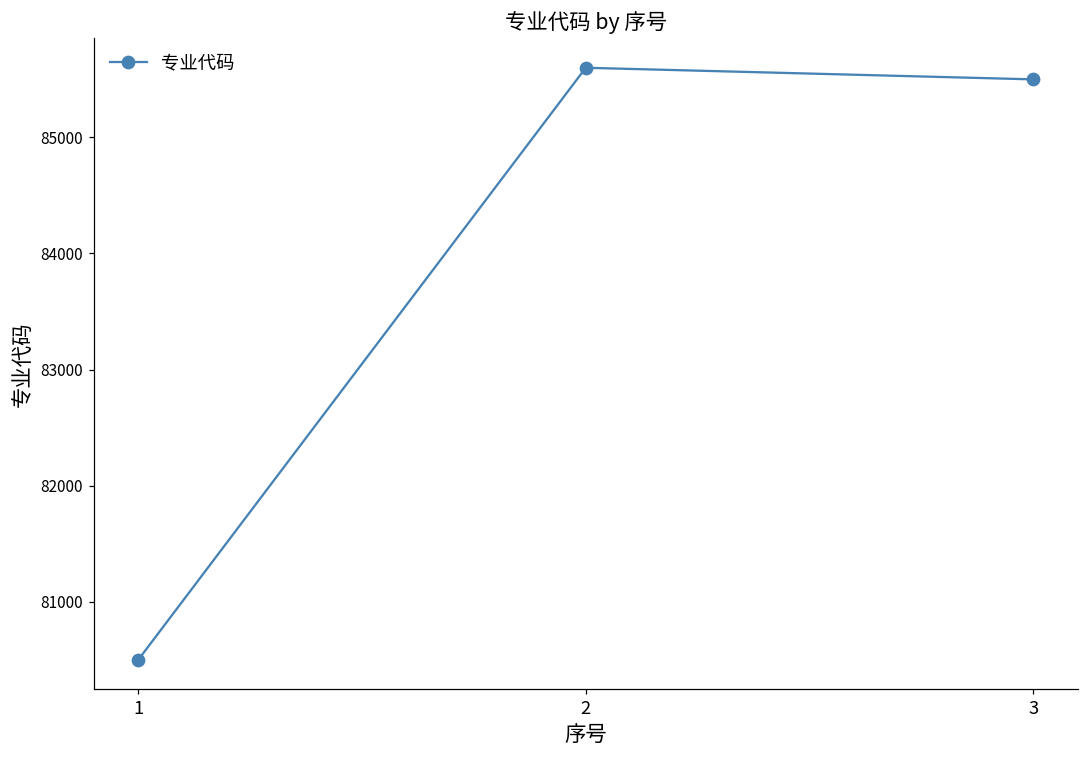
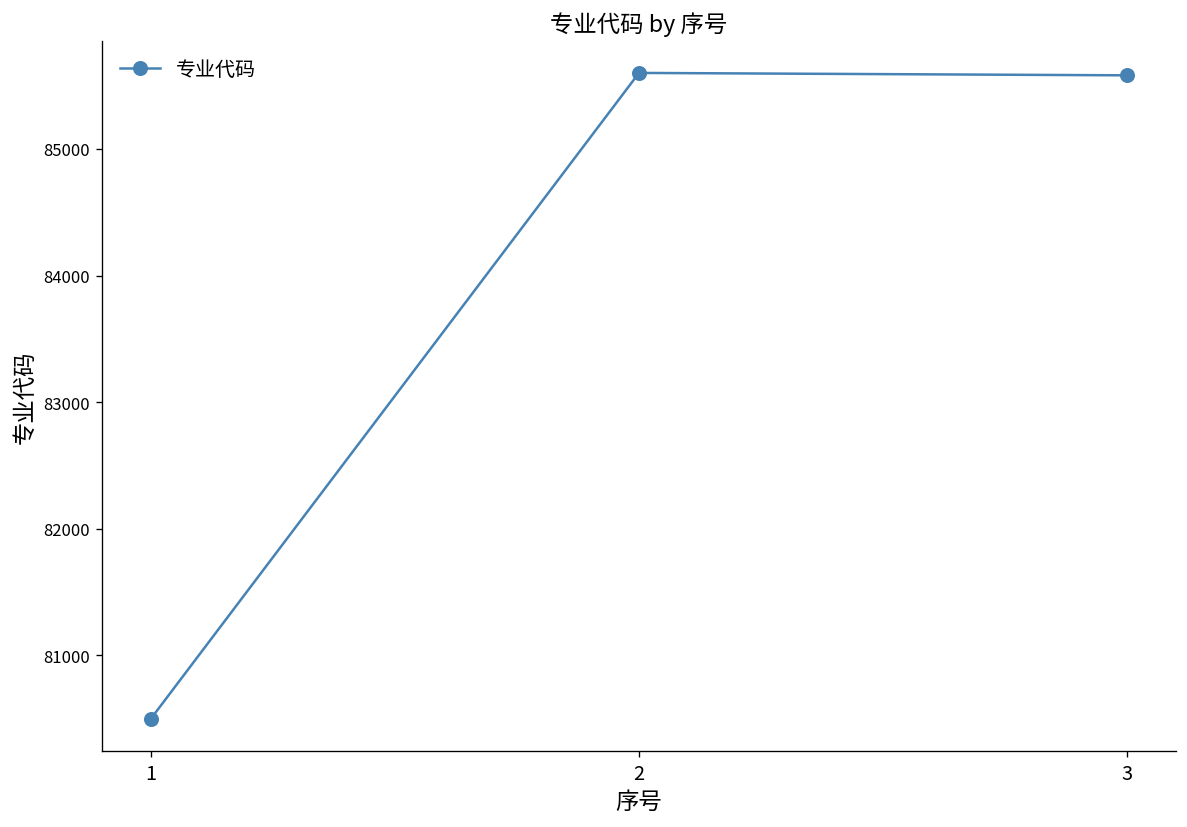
3: 85500 -> 85580
